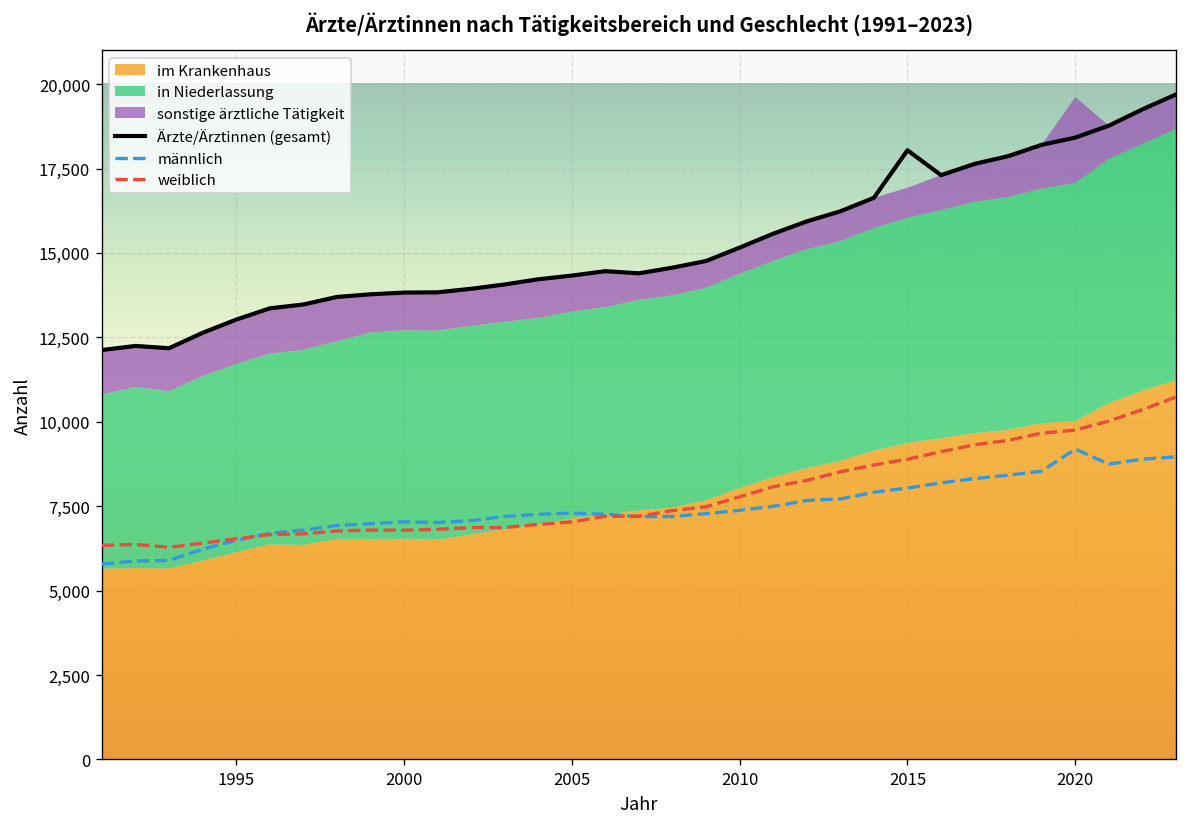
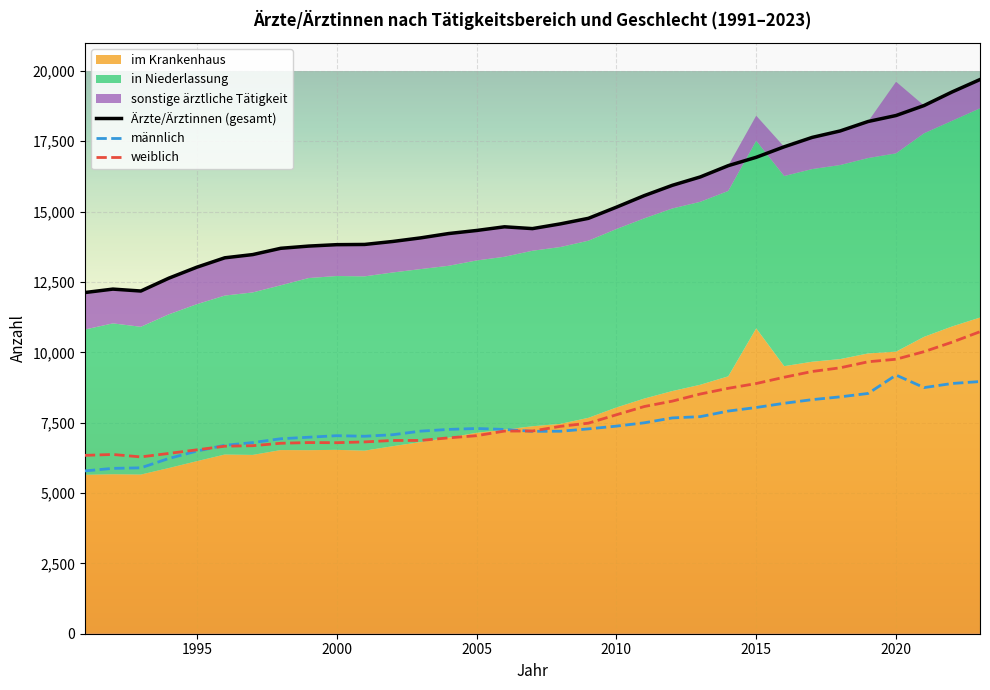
Ärzte/Ärztinnen (gesamt), 2015: 18,000 -> 16,900
im Krankenhaus, 2015: 9,400 -> 10,900
